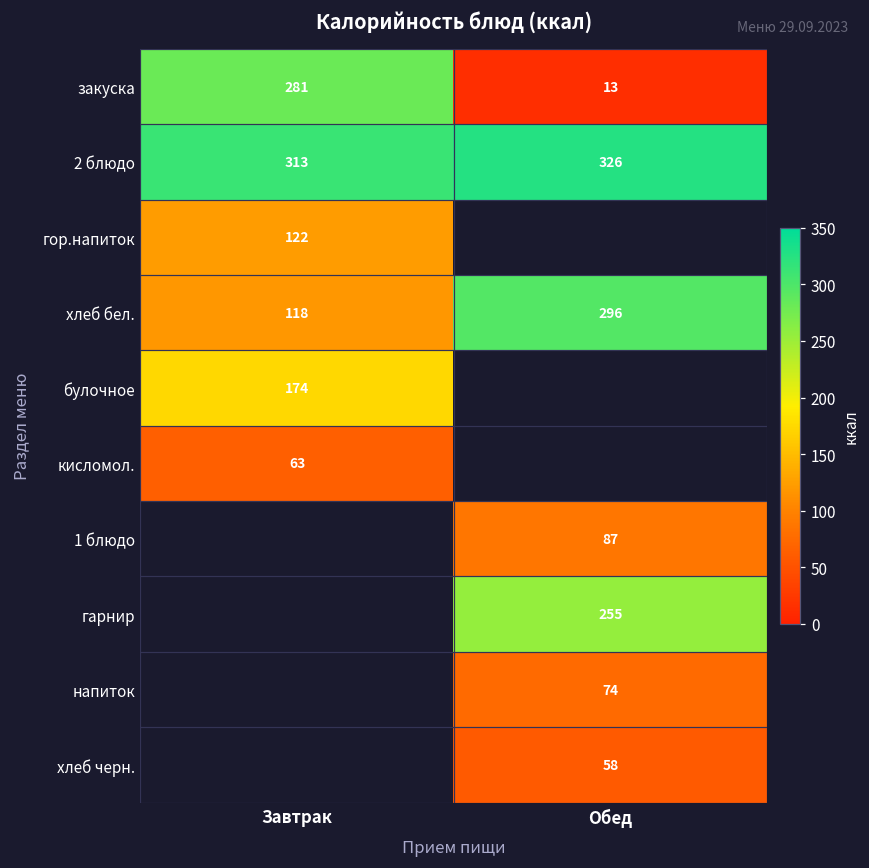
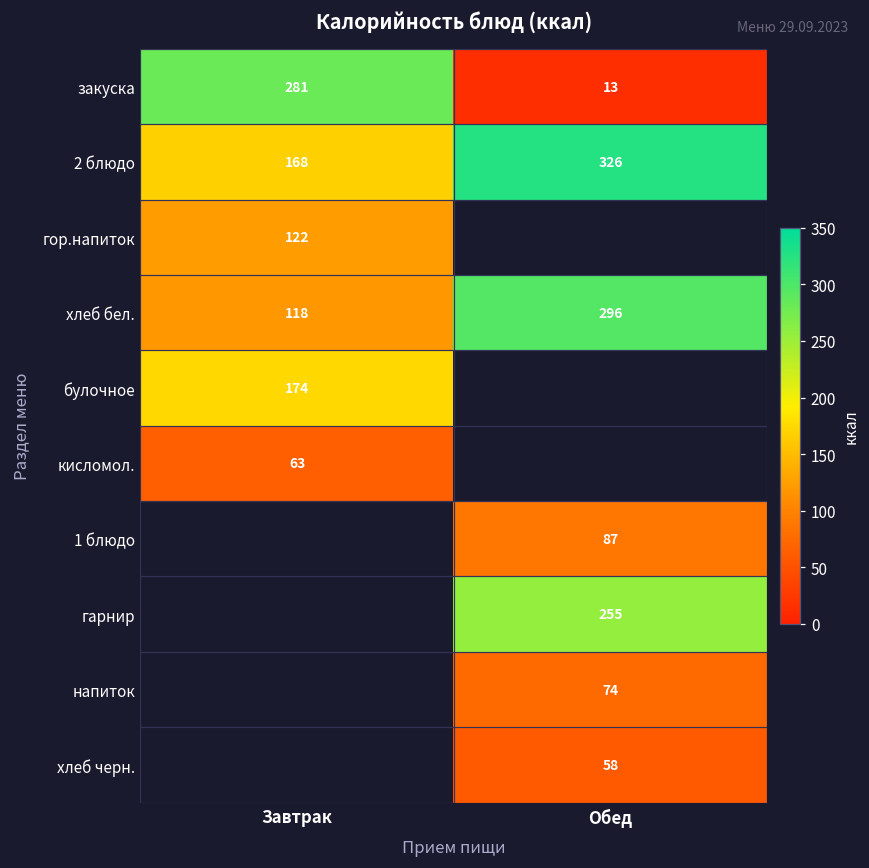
2 блюдо, Завтрак: 313 -> 168
